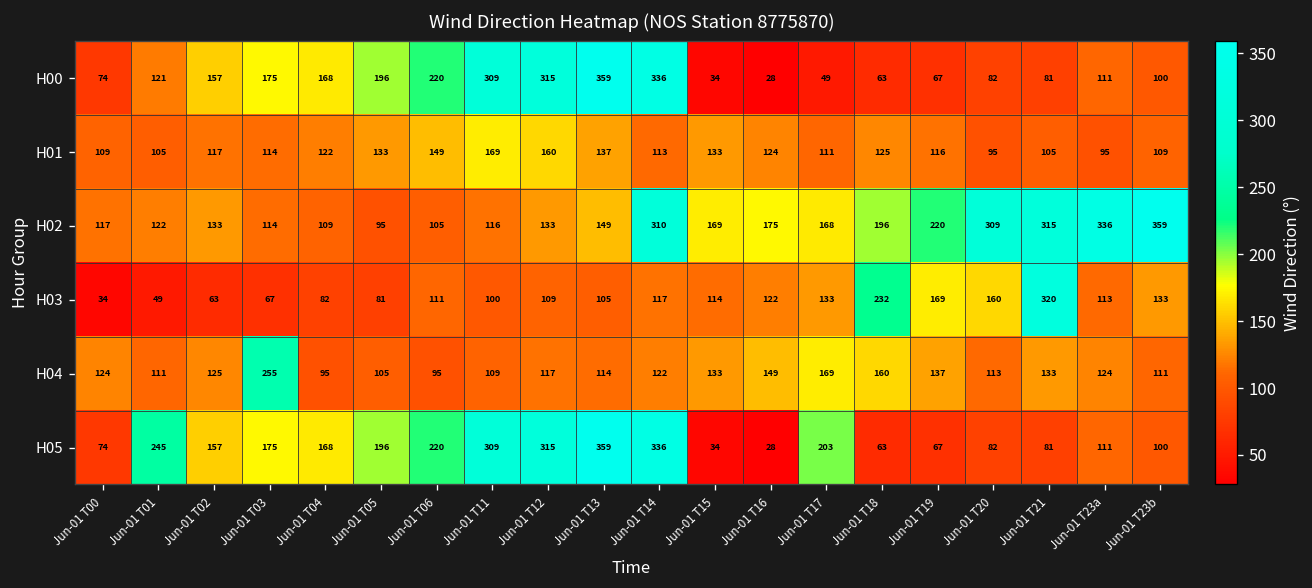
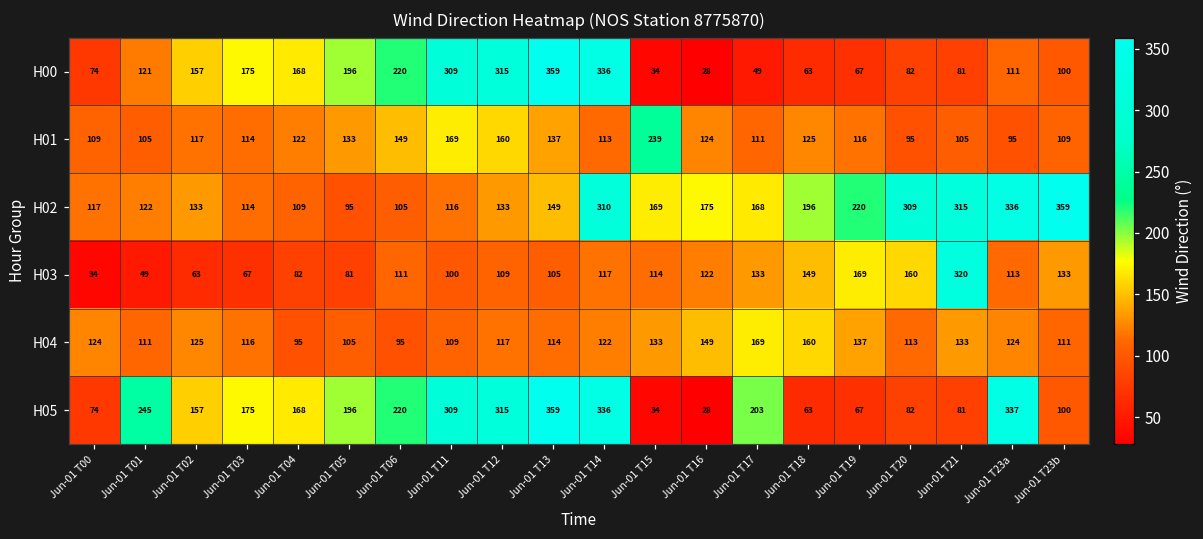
H01, Jun-01 T15: 133 -> 239
H03, Jun-01 T18: 232 -> 149
H04, Jun-01 T03: 255 -> 116
H05, Jun-01 T23a: 111 -> 337
